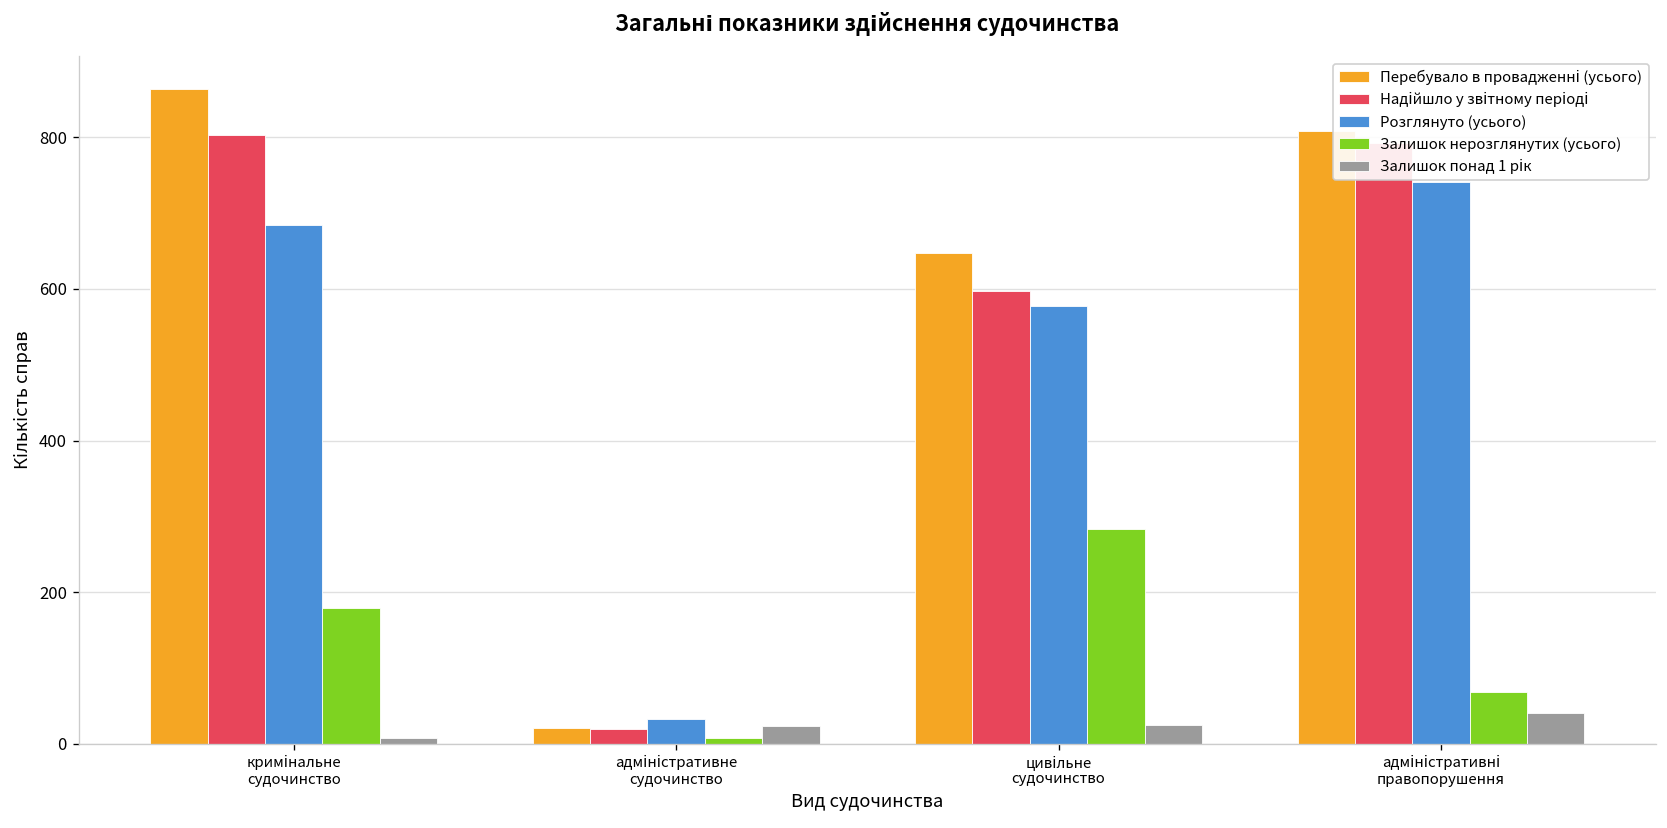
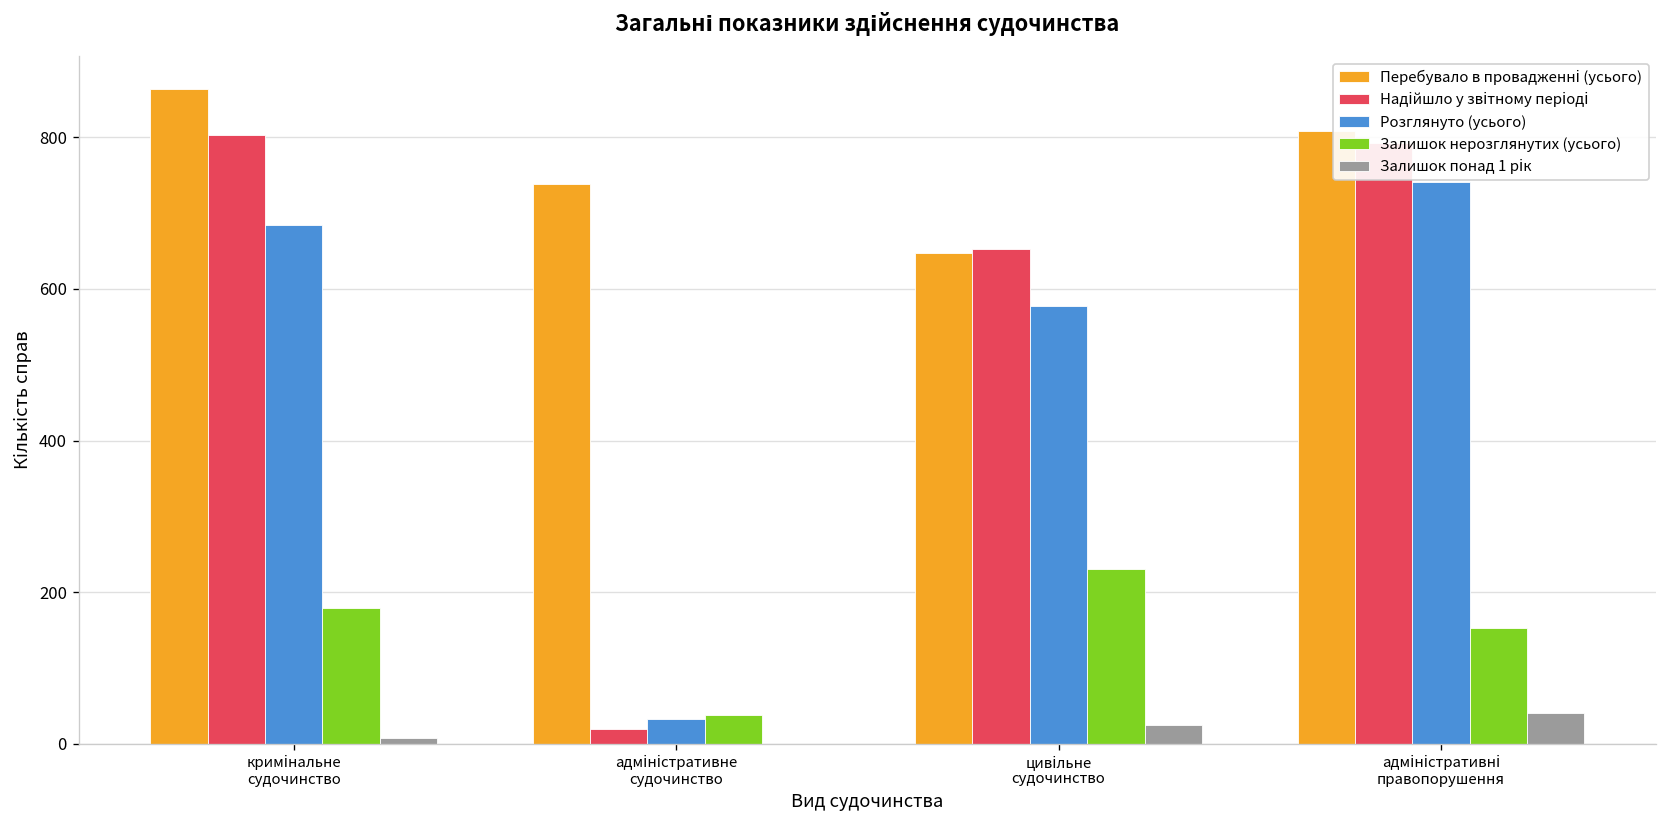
Перебувало в провадженні (усього), адміністративне судочинство: 20 -> 740
Залишок нерозглянутих (усього), адміністративне судочинство: 10 -> 40
Залишок понад 1 рік, адміністративне судочинство: 20 -> 0
Надійшло у звітному періоді, цивільне судочинство: 600 -> 650
Залишок нерозглянутих (усього), цивільне судочинство: 280 -> 230
Залишок нерозглянутих (усього), адміністративні правопорушення: 70 -> 150
